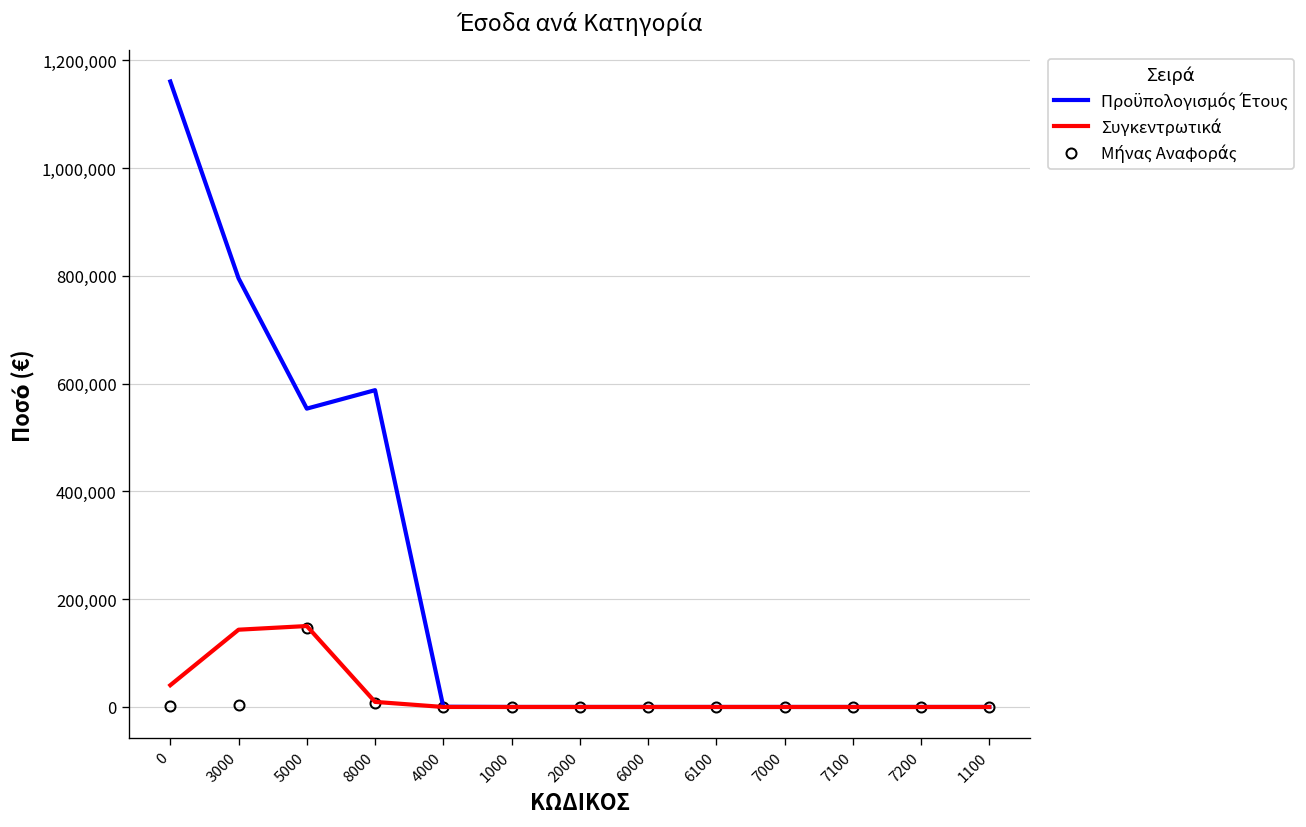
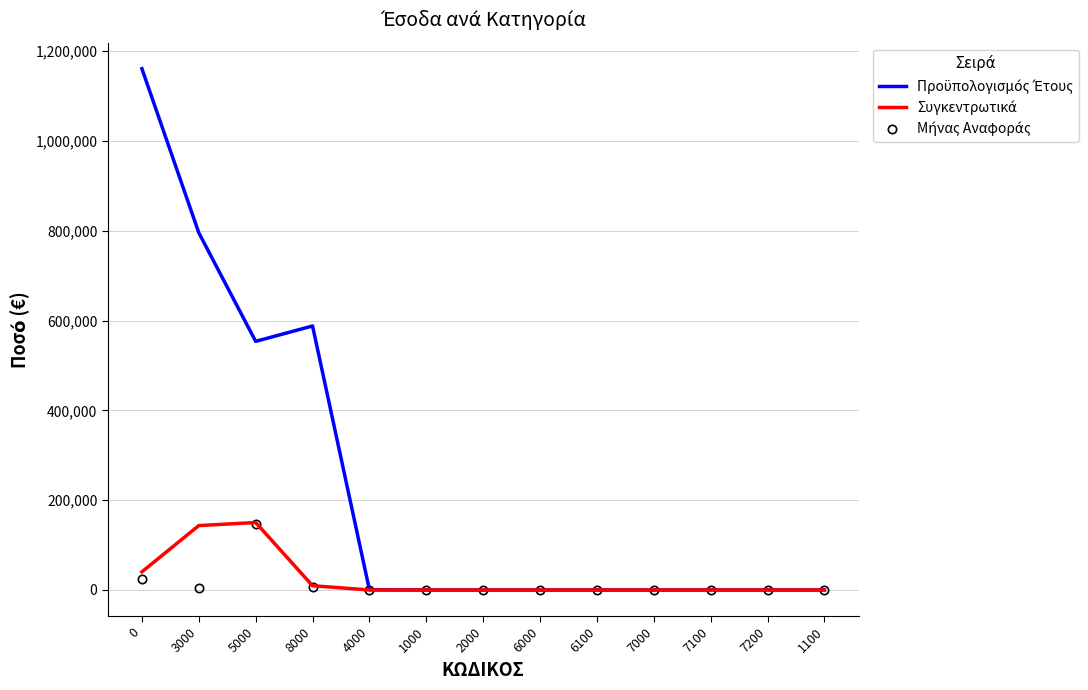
Μήνας Αναφοράς, 0: 0 -> 20,000
